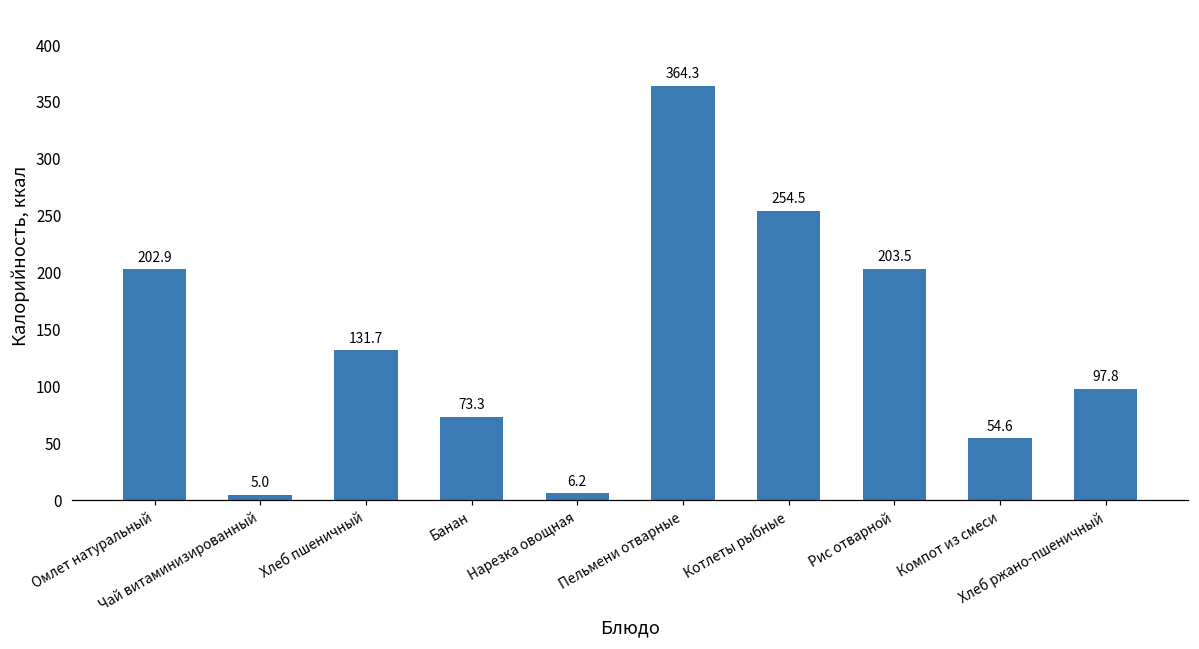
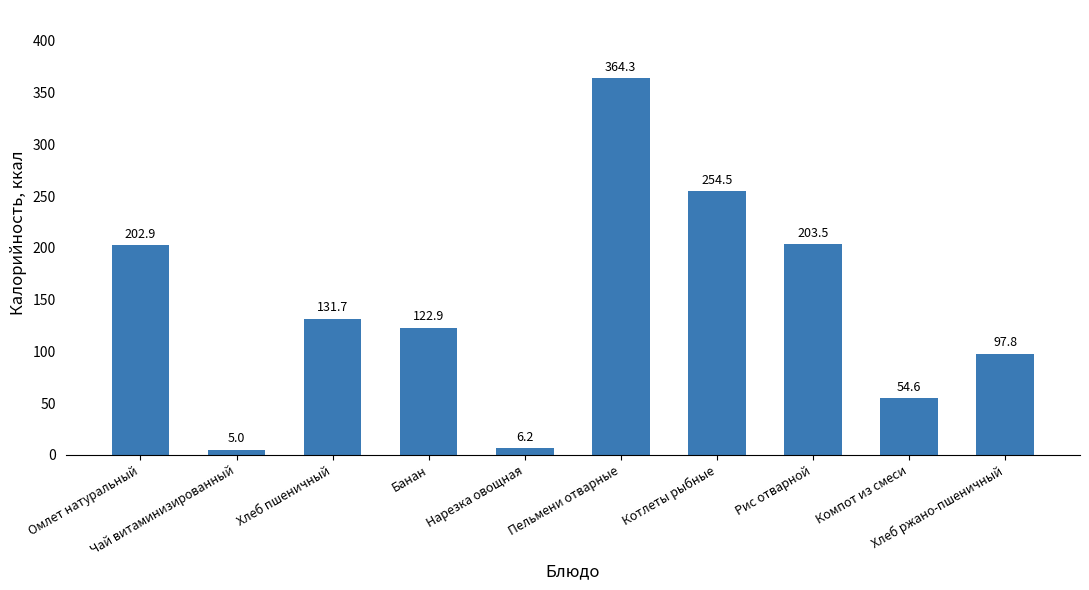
Банан: 73.3 -> 122.9
